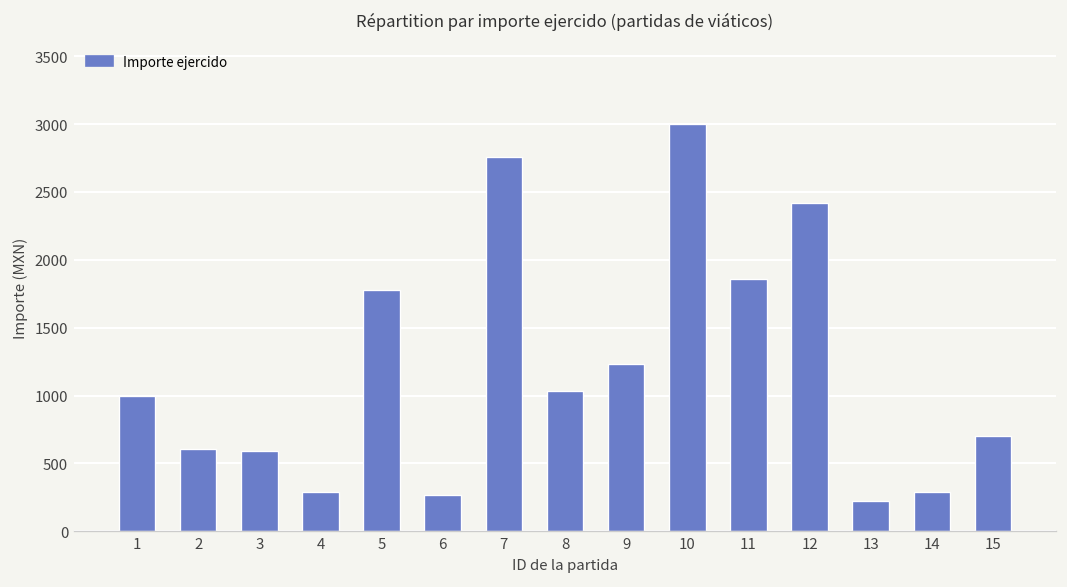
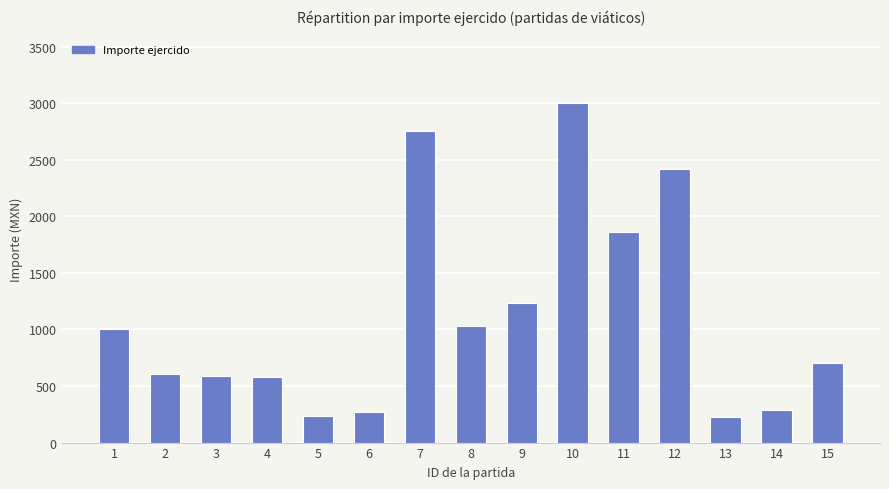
4: 290 -> 580
5: 1780 -> 230
